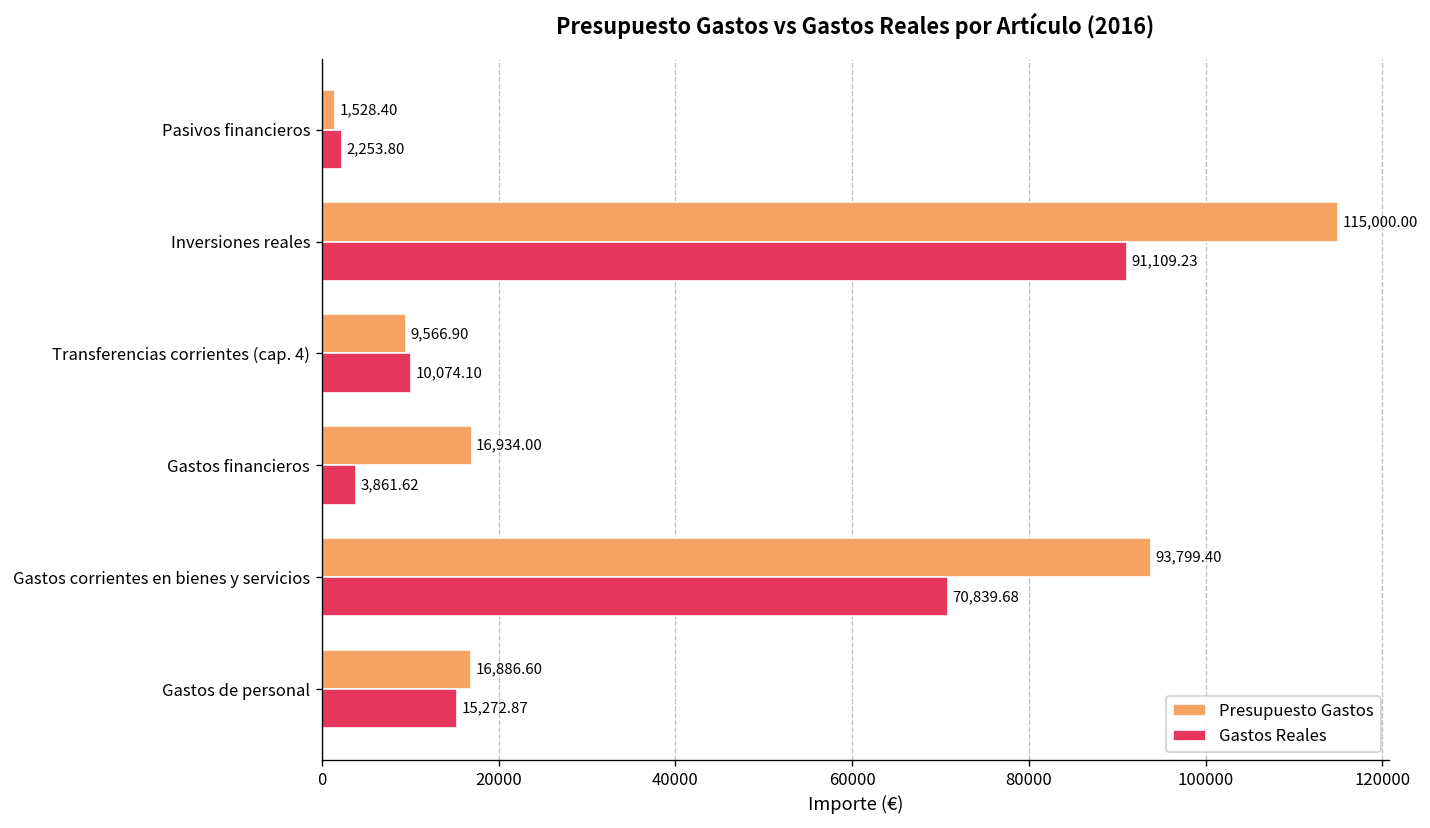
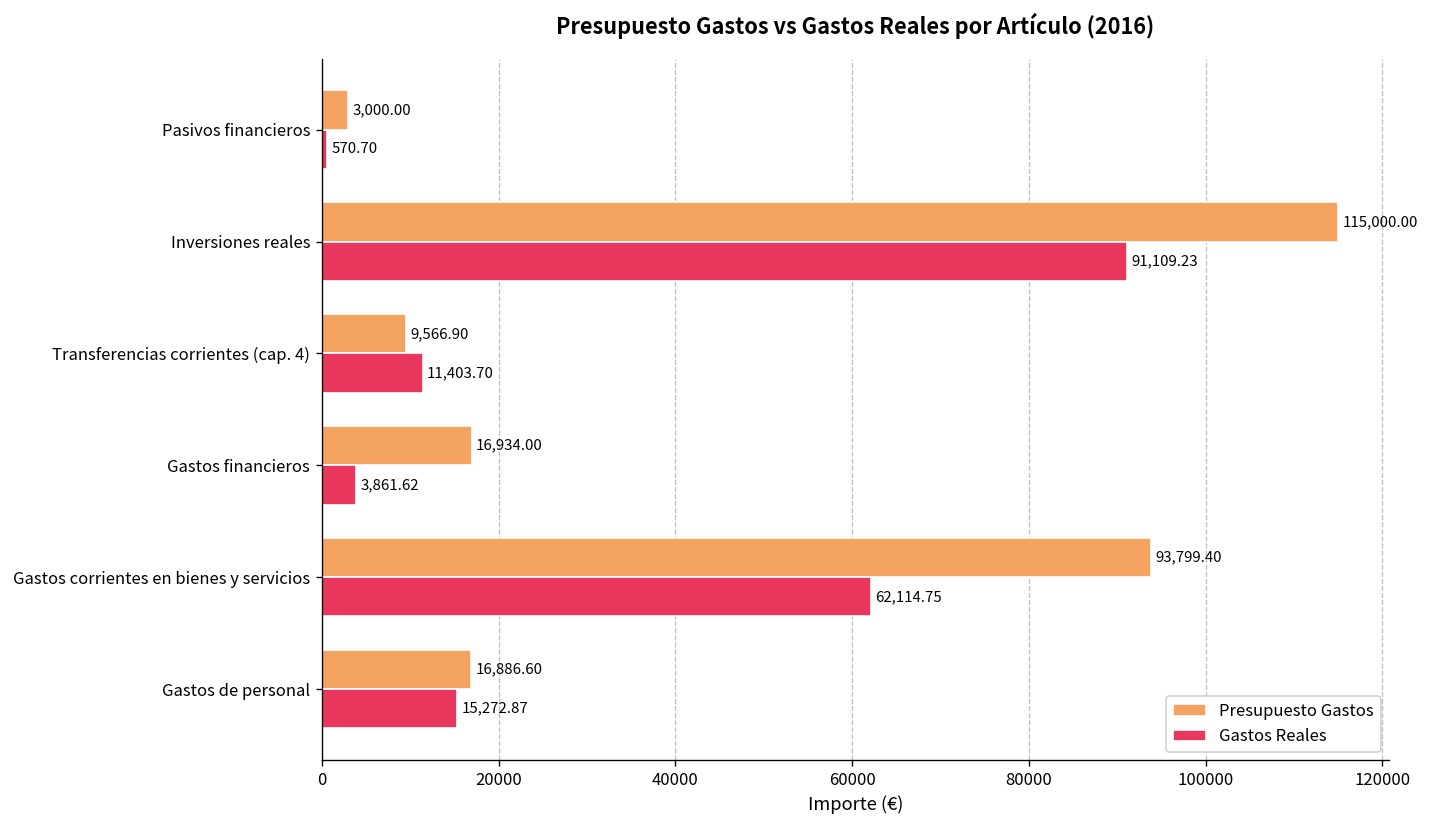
Presupuesto Gastos, Pasivos financieros: 1,528.40 -> 3,000.00
Gastos Reales, Pasivos financieros: 2,253.80 -> 570.70
Gastos Reales, Transferencias corrientes (cap. 4): 10,074.10 -> 11,403.70
Gastos Reales, Gastos corrientes en bienes y servicios: 70,839.68 -> 62,114.75
